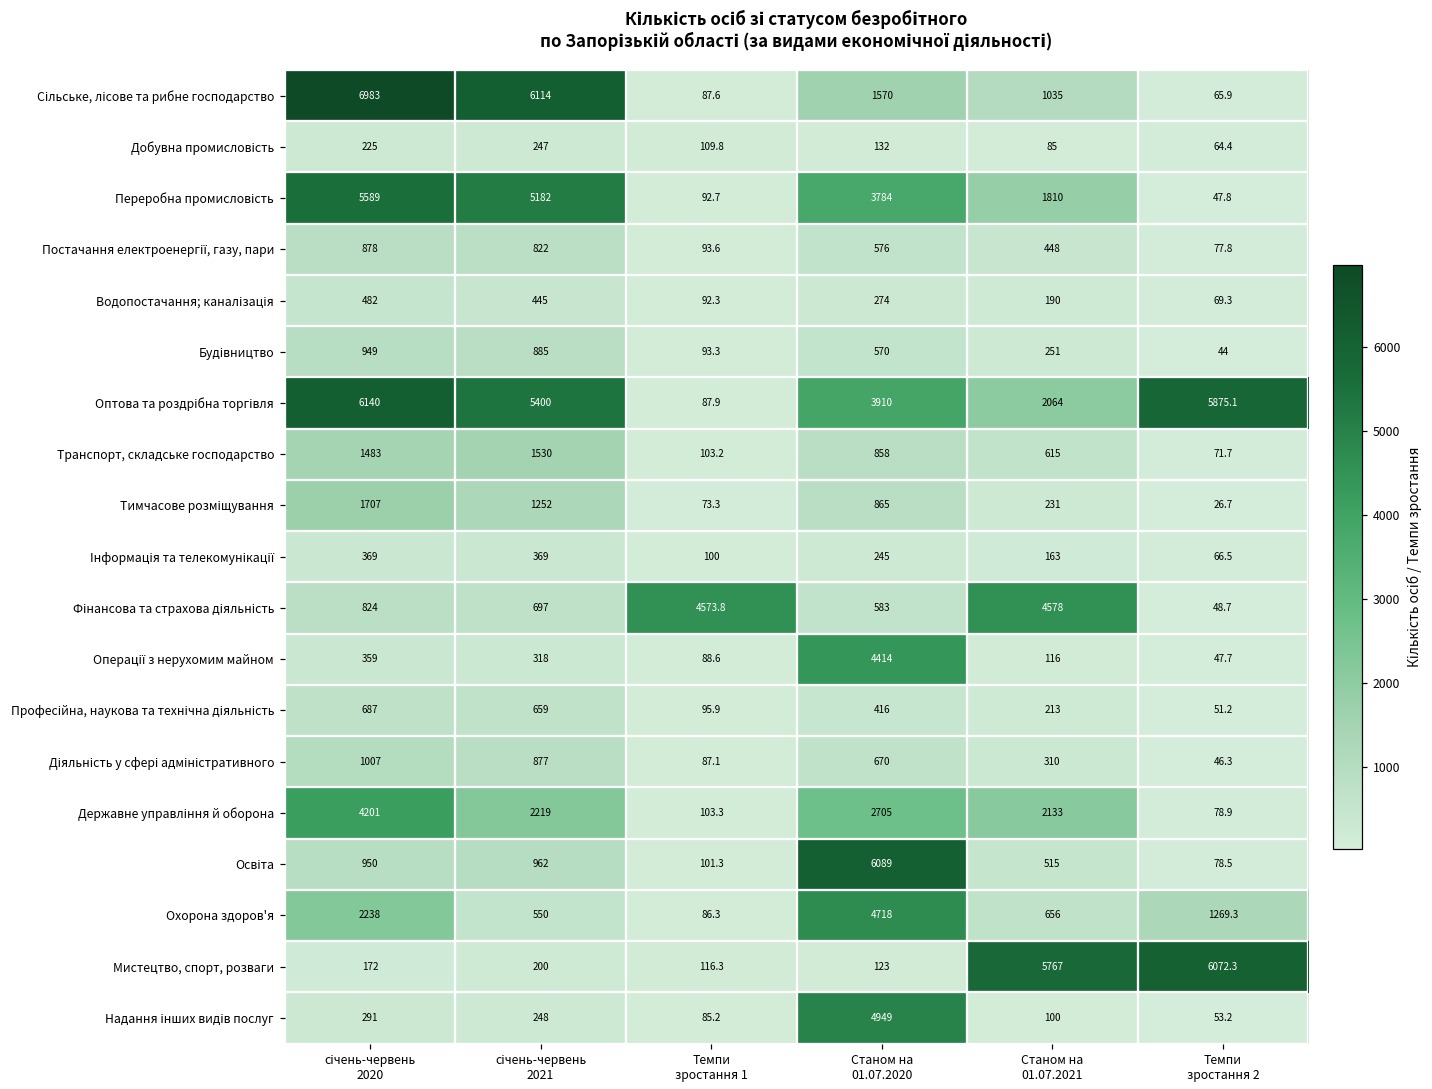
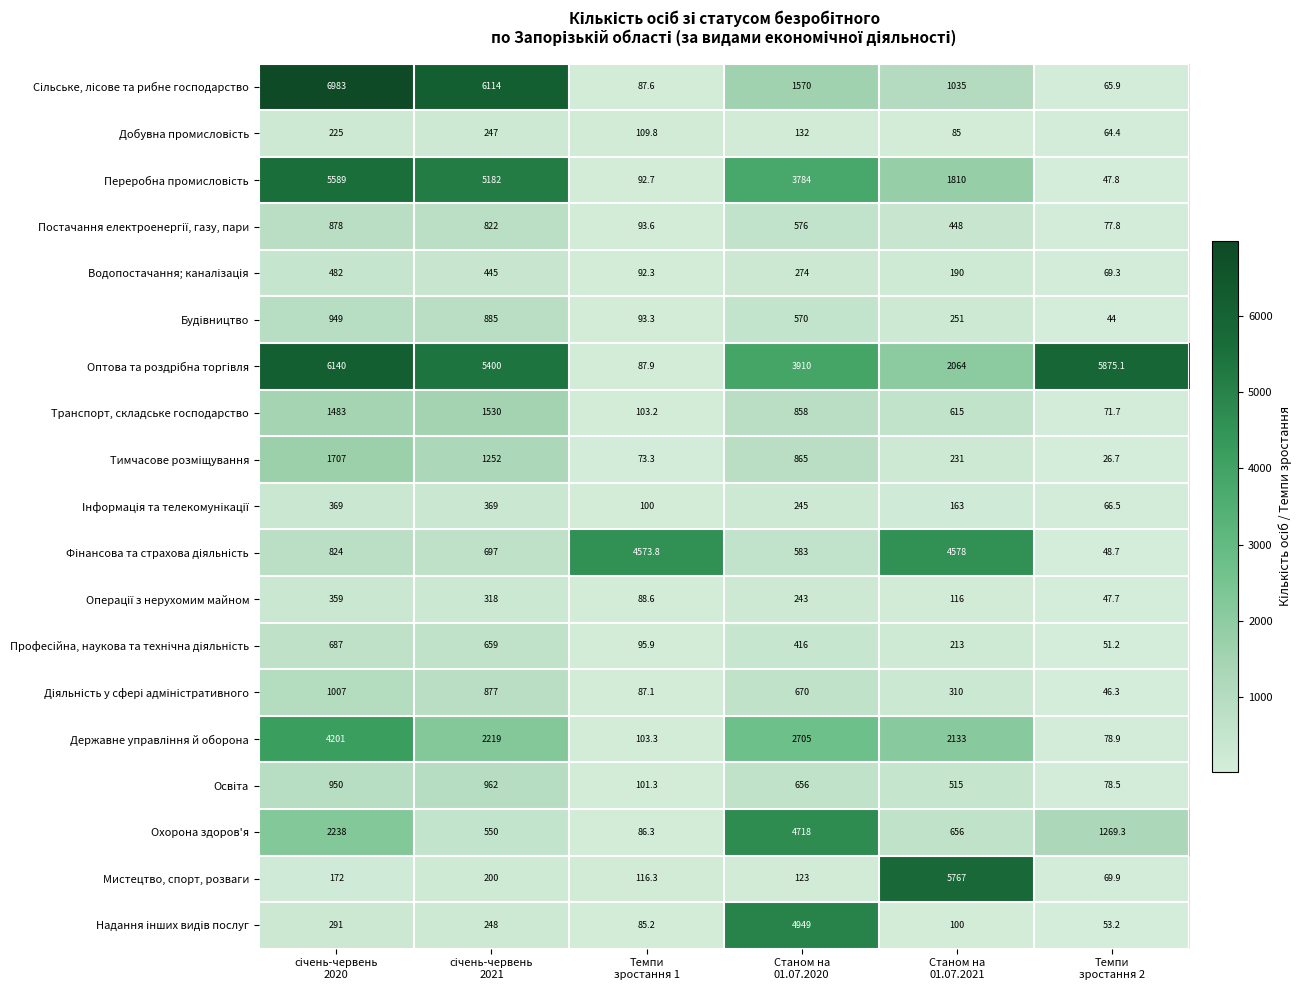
Операції з нерухомим майном, Станом на 01.07.2020: 4414 -> 243
Освіта, Станом на 01.07.2020: 6089 -> 656
Мистецтво, спорт, розваги, Темпи зростання 2: 6072.3 -> 69.9
